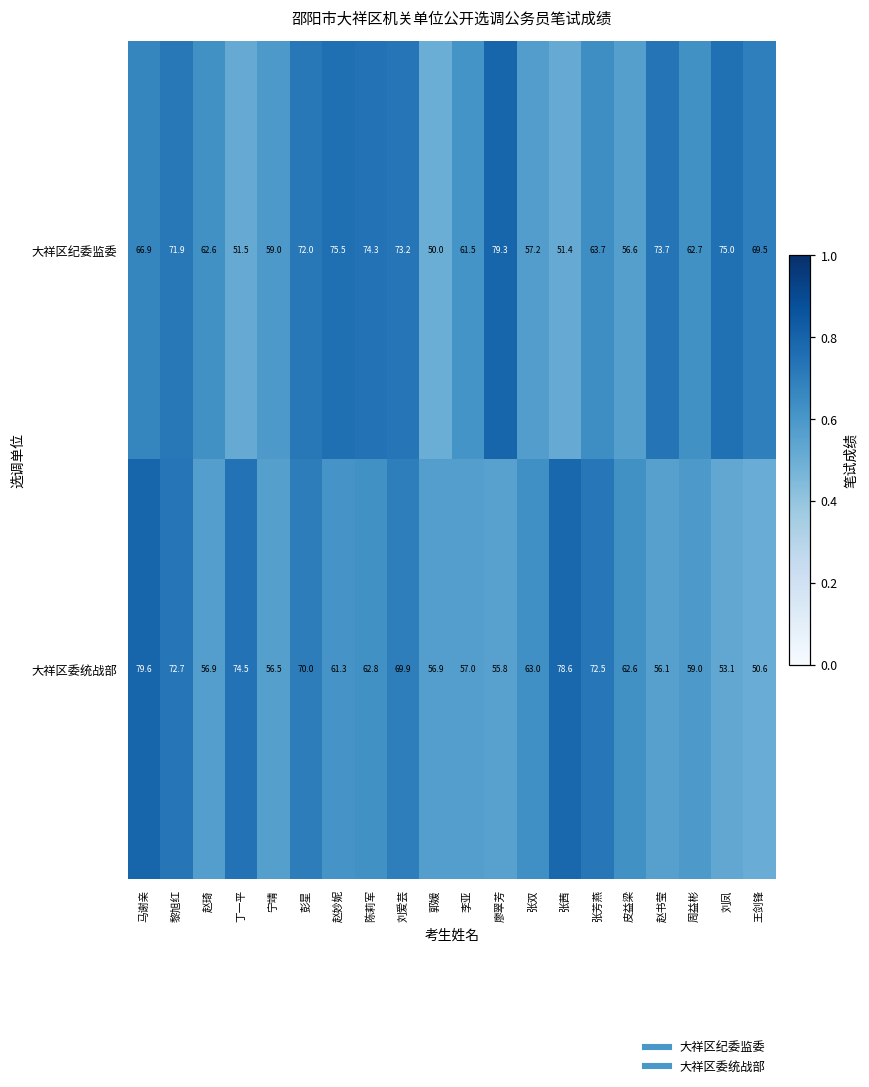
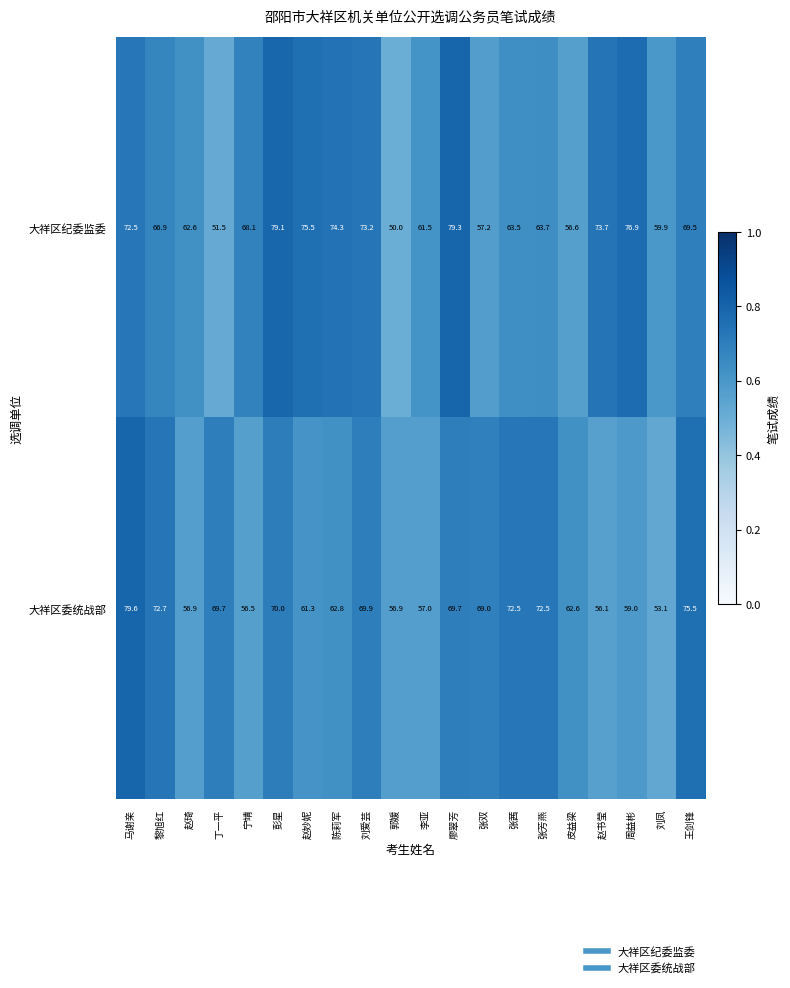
大祥区纪委监委, 马谢亲: 66.9 -> 72.5
大祥区纪委监委, 黎旭红: 71.9 -> 66.9
大祥区纪委监委, 宁靖: 59.0 -> 68.1
大祥区纪委监委, 彭星: 72.0 -> 79.1
大祥区纪委监委, 张茜: 51.4 -> 63.5
大祥区纪委监委, 周益彬: 62.7 -> 76.9
大祥区纪委监委, 刘凤: 75.0 -> 59.9
大祥区委统战部, 丁一平: 74.5 -> 69.7
大祥区委统战部, 廖翠芳: 55.8 -> 69.7
大祥区委统战部, 张双: 63.0 -> 69.0
大祥区委统战部, 张茜: 78.6 -> 72.5
大祥区委统战部, 王剑锋: 50.6 -> 75.5
